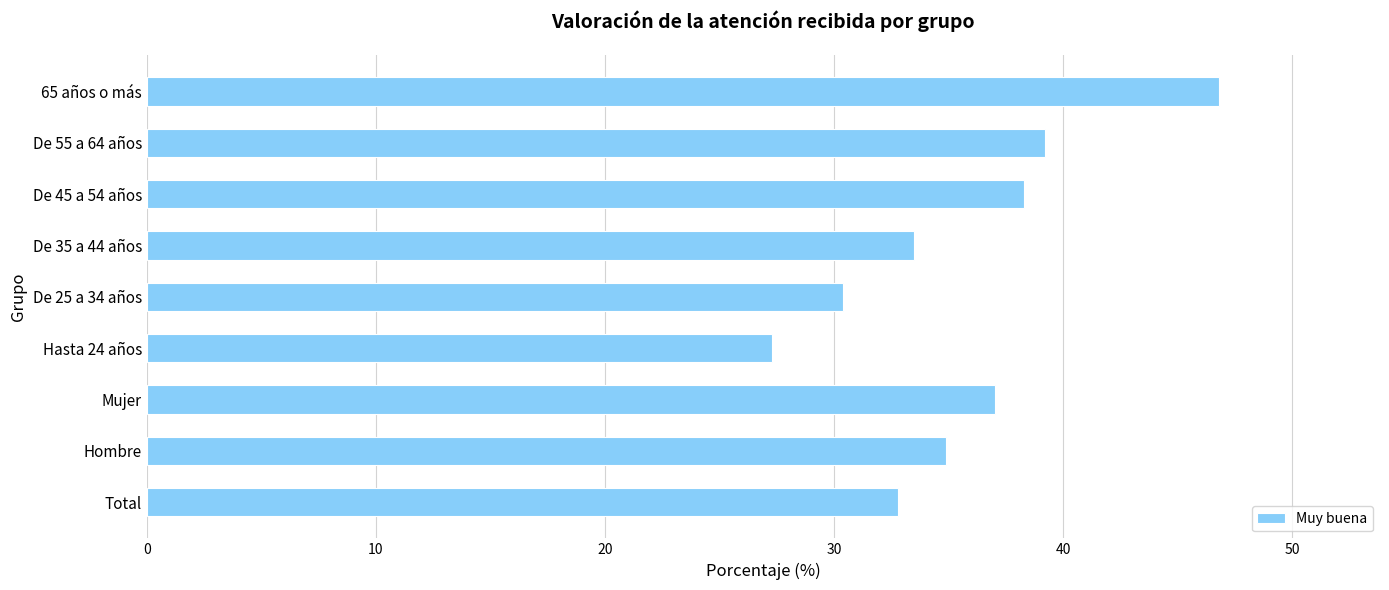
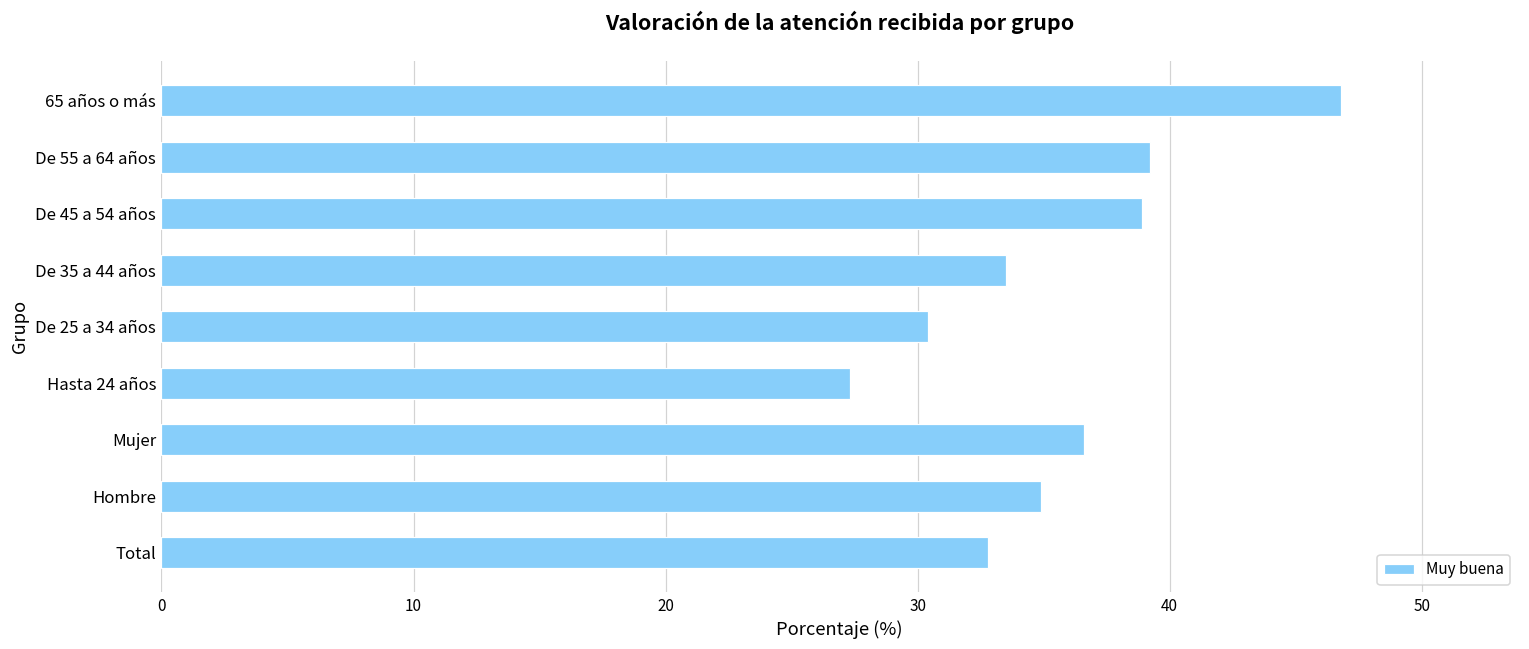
De 45 a 54 años: 38.3 -> 38.9
Mujer: 37.0 -> 36.6
